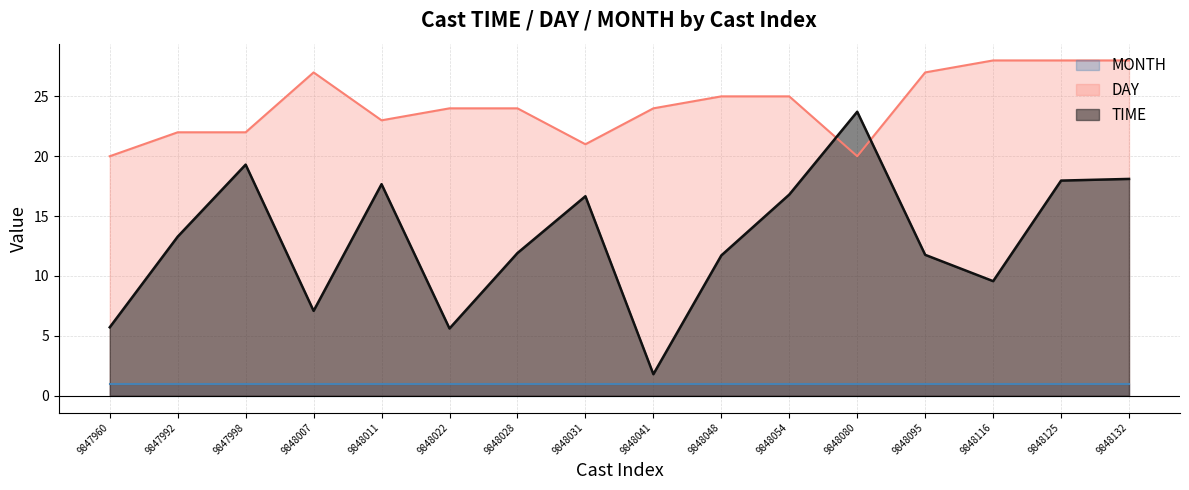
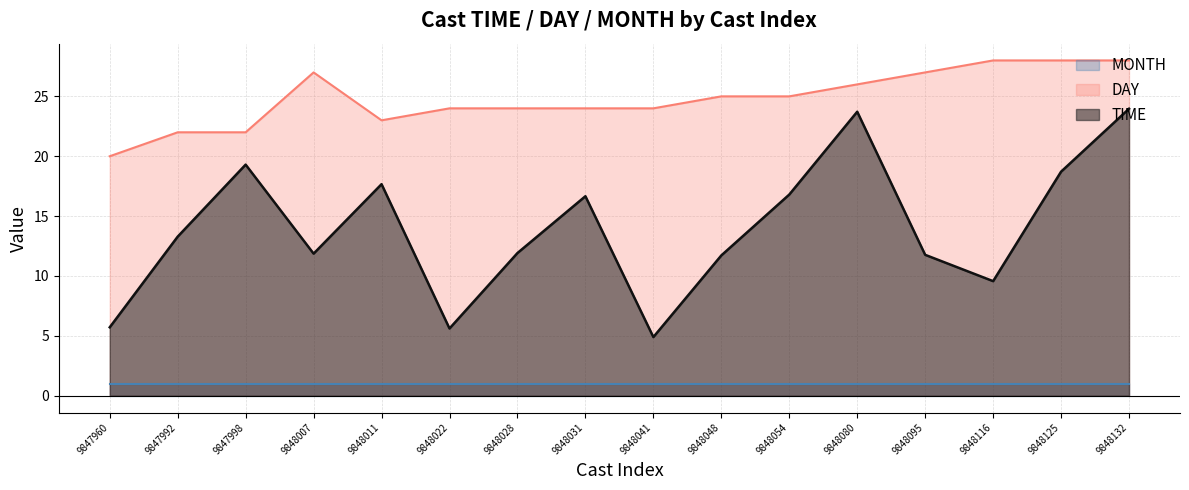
TIME, 9848007: 7.1 -> 11.9
DAY, 9848031: 21 -> 24
TIME, 9848041: 1.8 -> 4.9
DAY, 9848080: 20 -> 26
TIME, 9848125: 18.0 -> 18.7
TIME, 9848132: 18.1 -> 24.0
